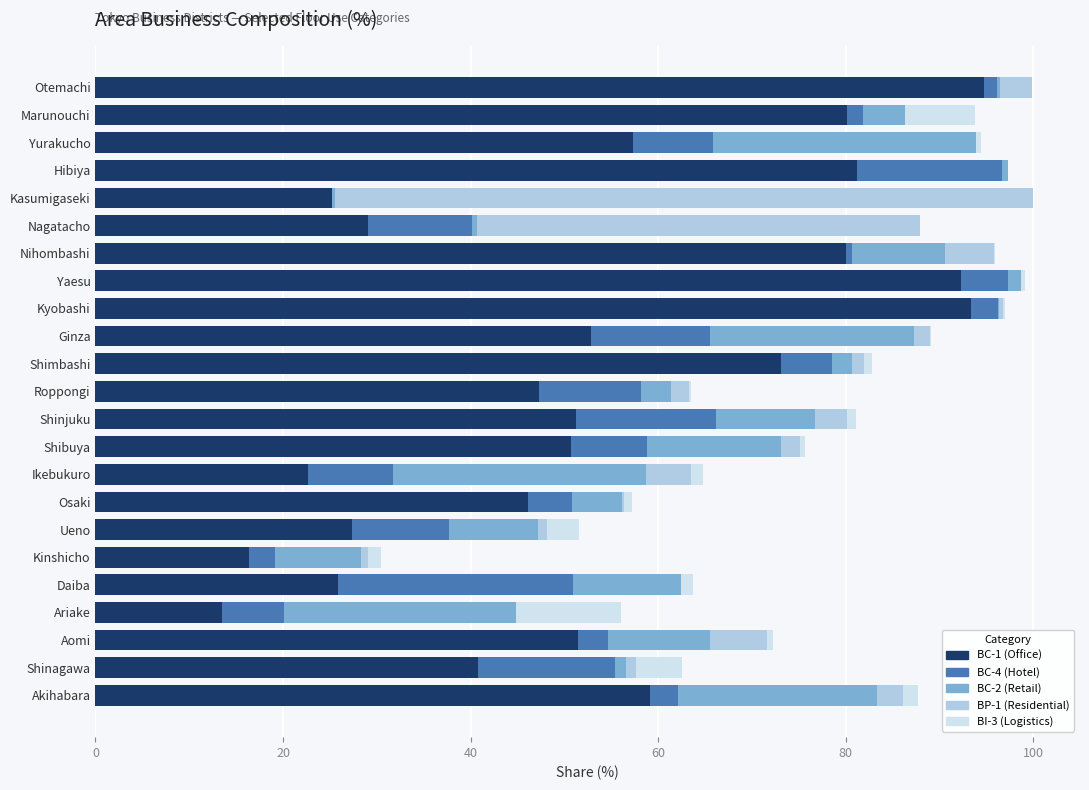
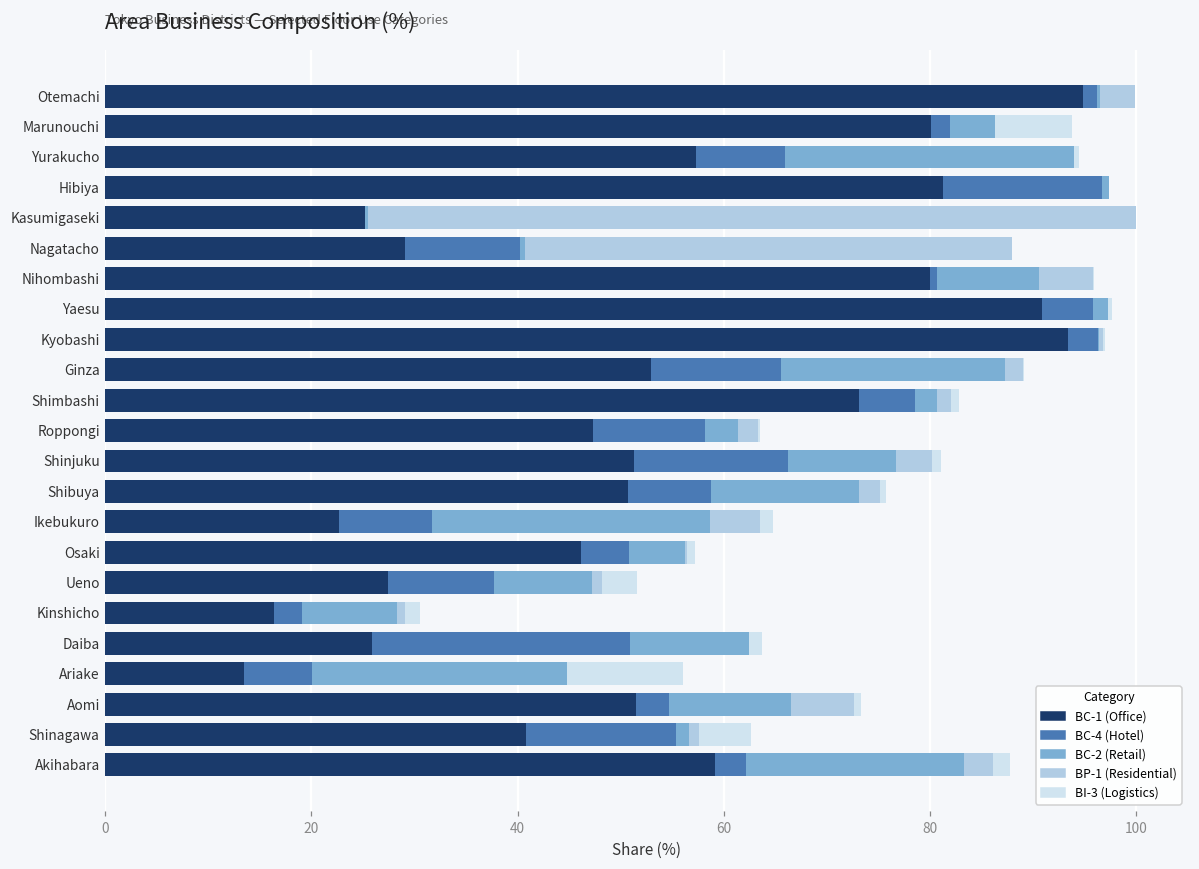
BC-1 (Office), Yaesu: 92 -> 91
BC-2 (Retail), Aomi: 11 -> 12
